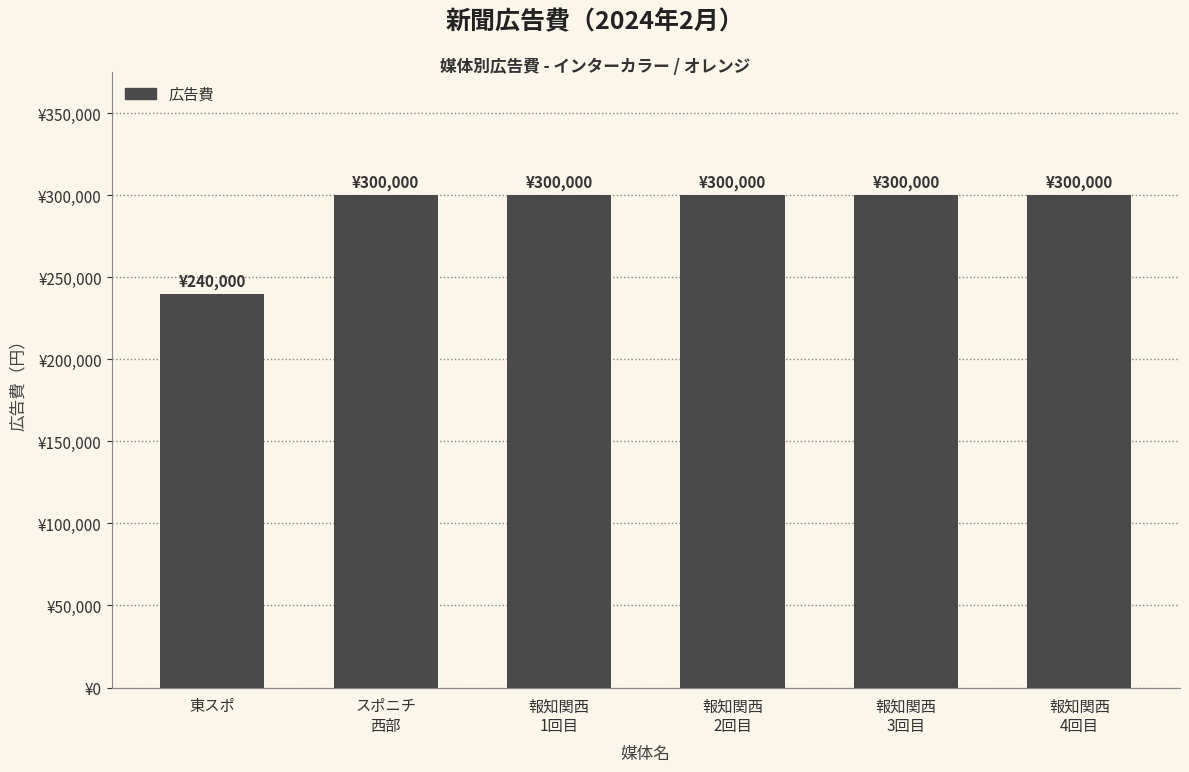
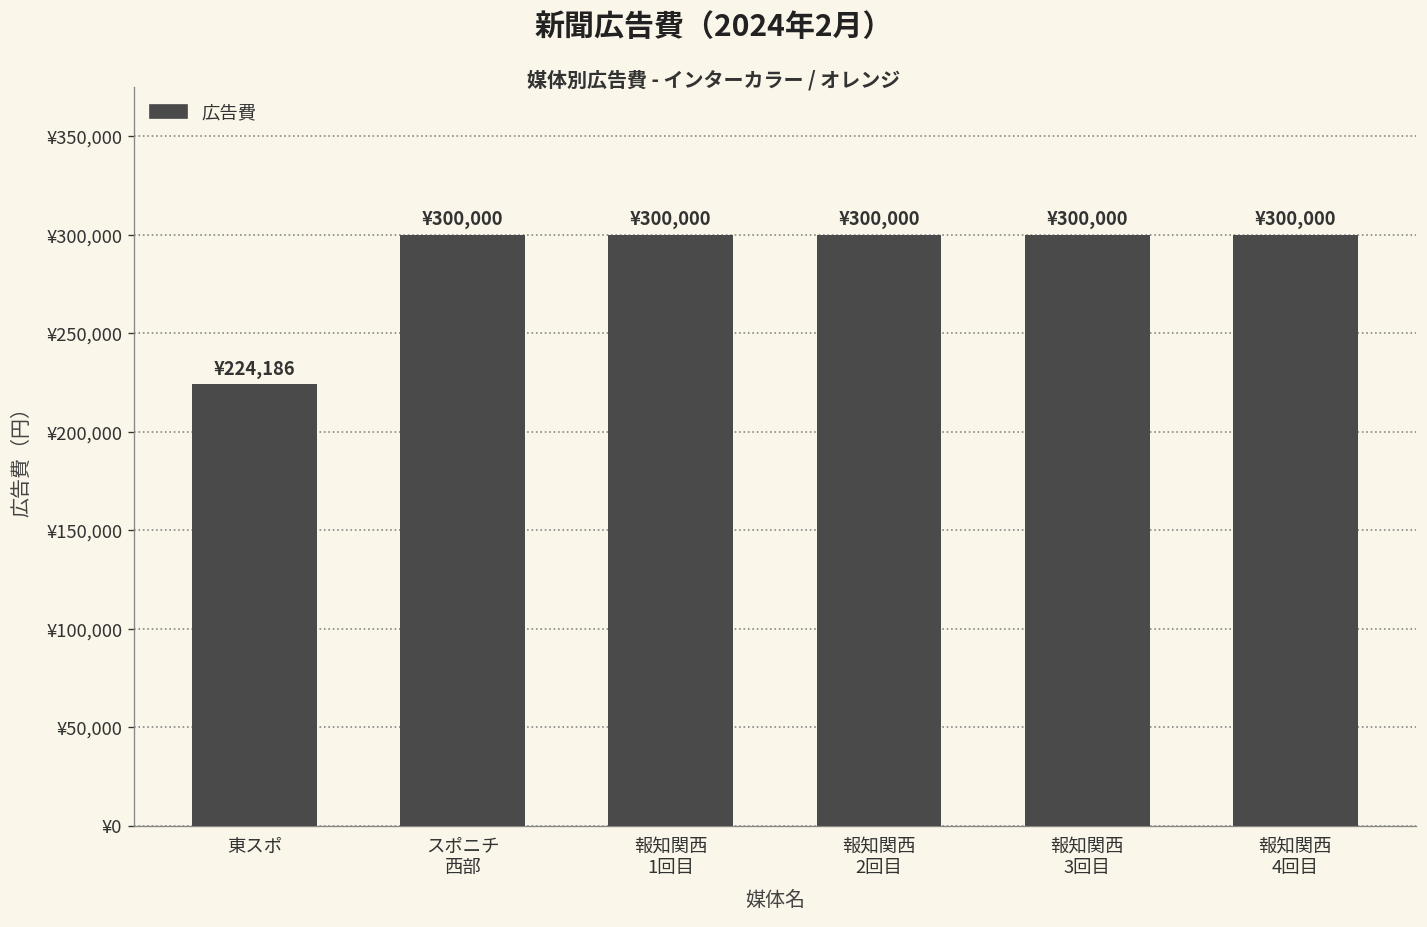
東スポ: ¥240,000 -> ¥224,186
